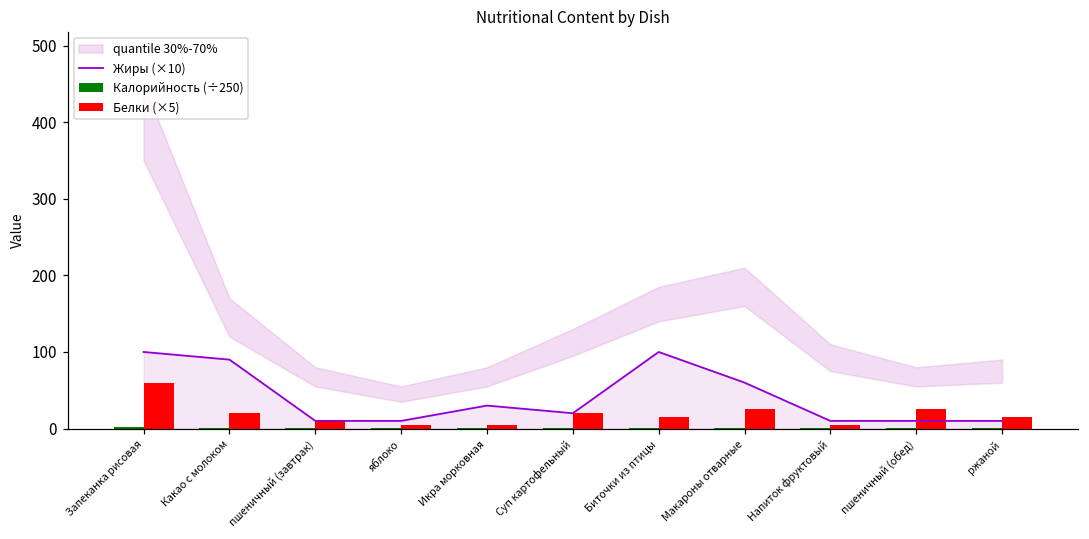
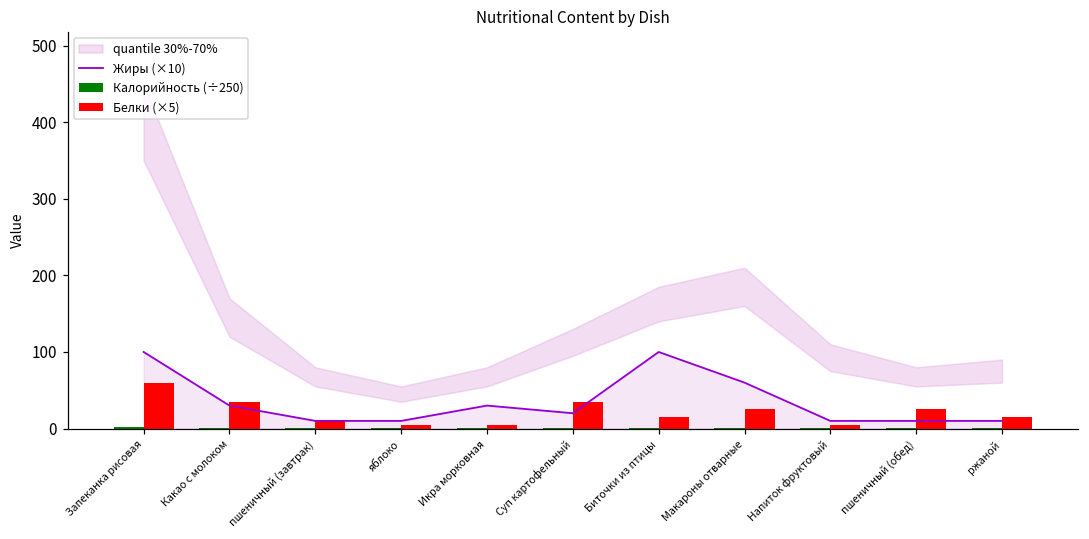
Жиры (×10), Какао с молоком: 90 -> 30
Белки (×5), Какао с молоком: 20 -> 40
Белки (×5), Суп картофельный: 20 -> 40
